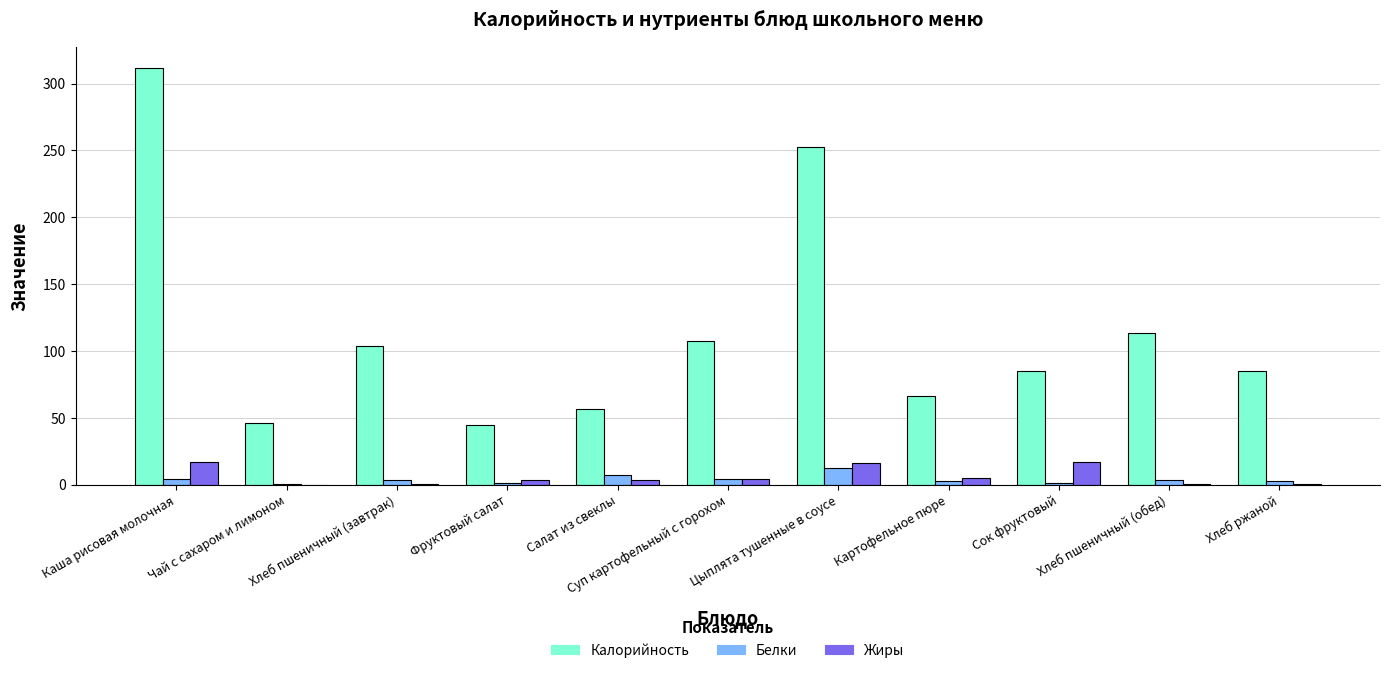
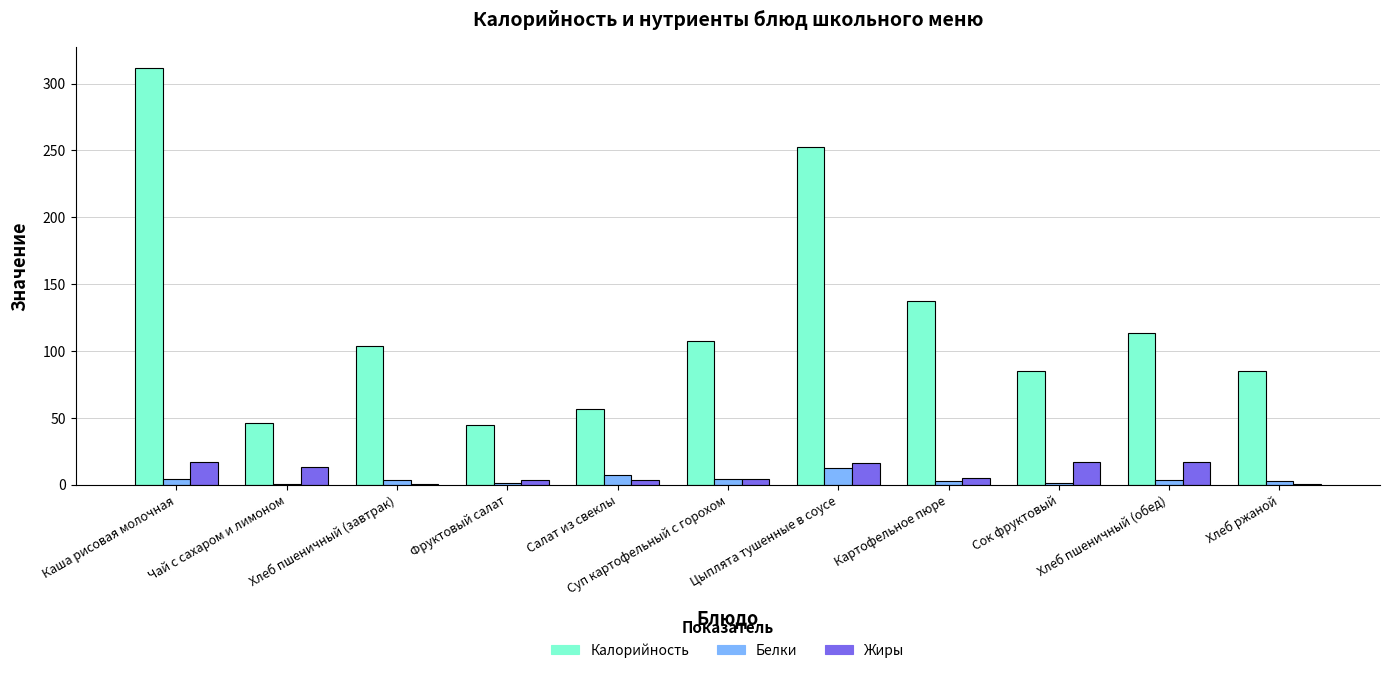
Жиры, Чай с сахаром и лимоном: 0 -> 13
Калорийность, Картофельное пюре: 67 -> 137
Жиры, Хлеб пшеничный (обед): 0 -> 17
